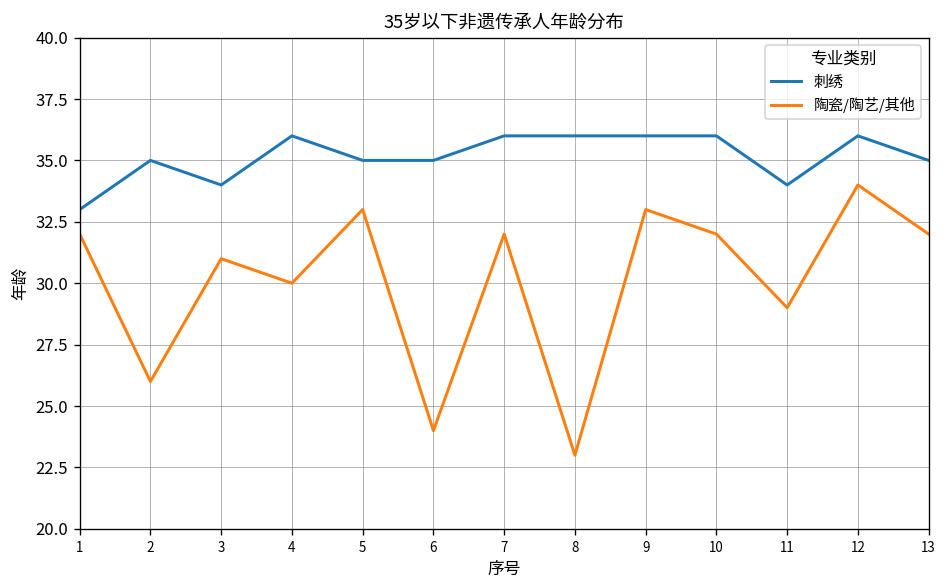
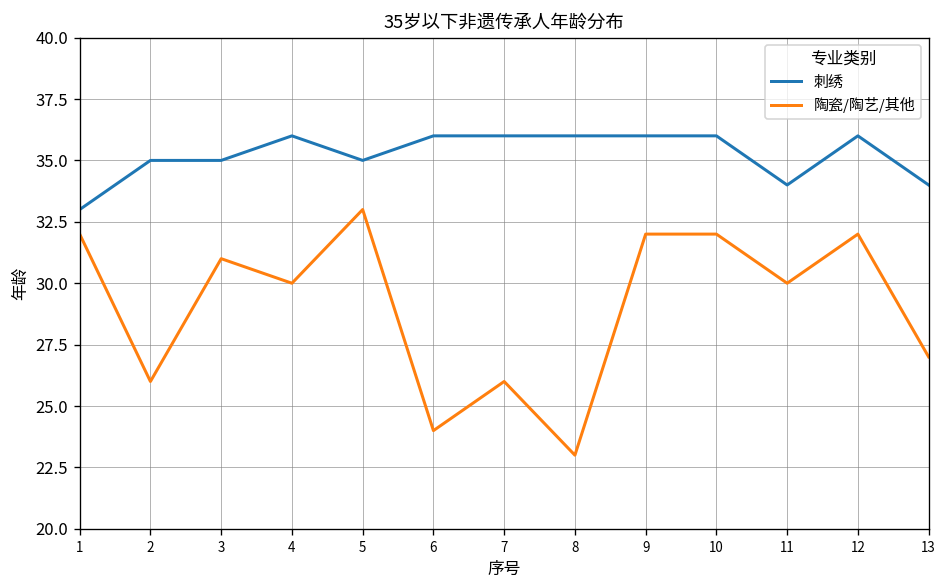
刺绣, 3: 34 -> 35
刺绣, 6: 35 -> 36
陶瓷/陶艺/其他, 7: 32 -> 26
陶瓷/陶艺/其他, 9: 33 -> 32
陶瓷/陶艺/其他, 11: 29 -> 30
陶瓷/陶艺/其他, 12: 34 -> 32
刺绣, 13: 35 -> 34
陶瓷/陶艺/其他, 13: 32 -> 27
